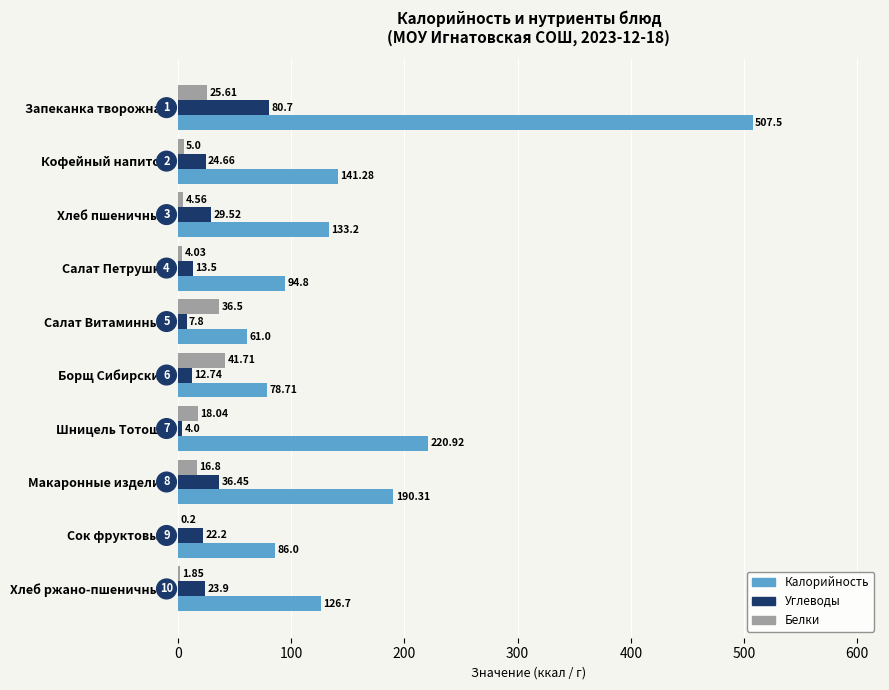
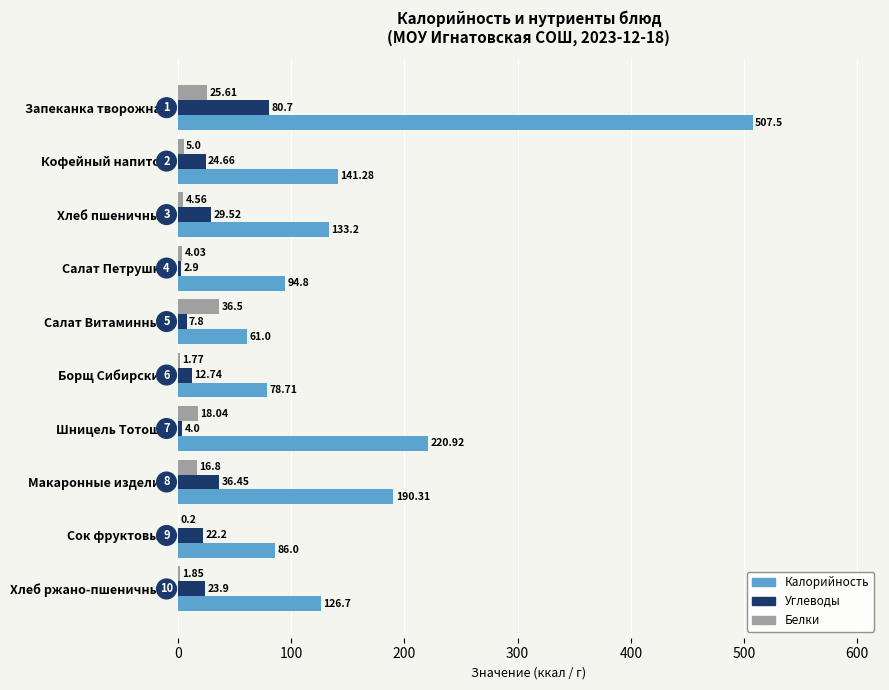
Углеводы, Салат Петрушка: 13.5 -> 2.9
Белки, Борщ Сибирский: 41.71 -> 1.77
